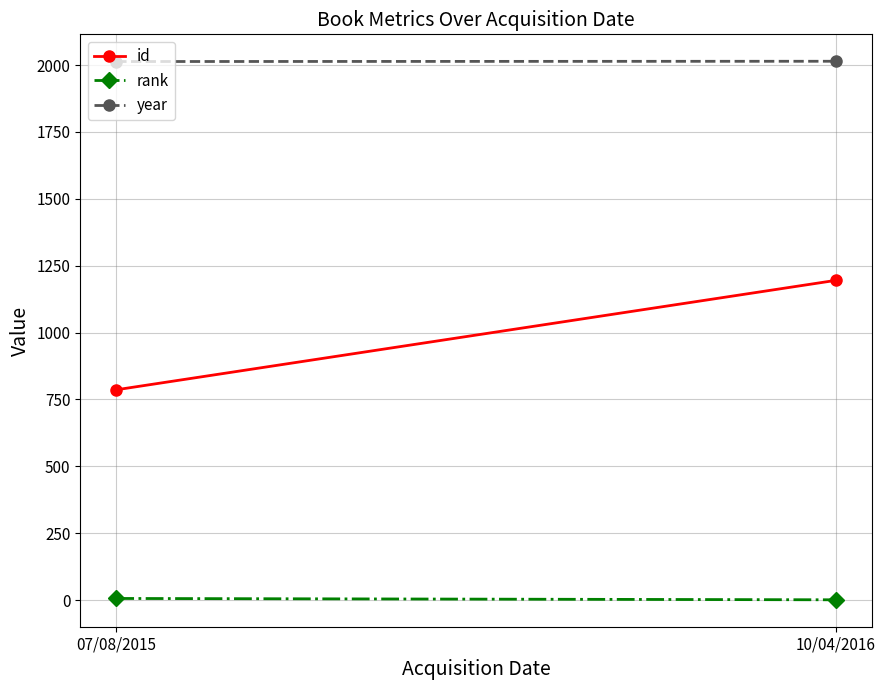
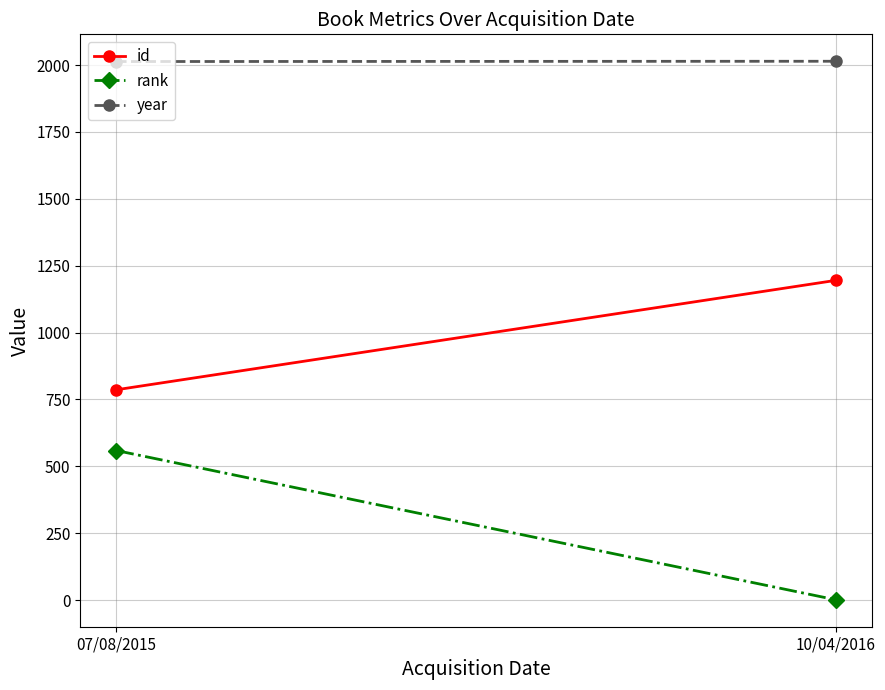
rank, 07/08/2015: 10 -> 560
